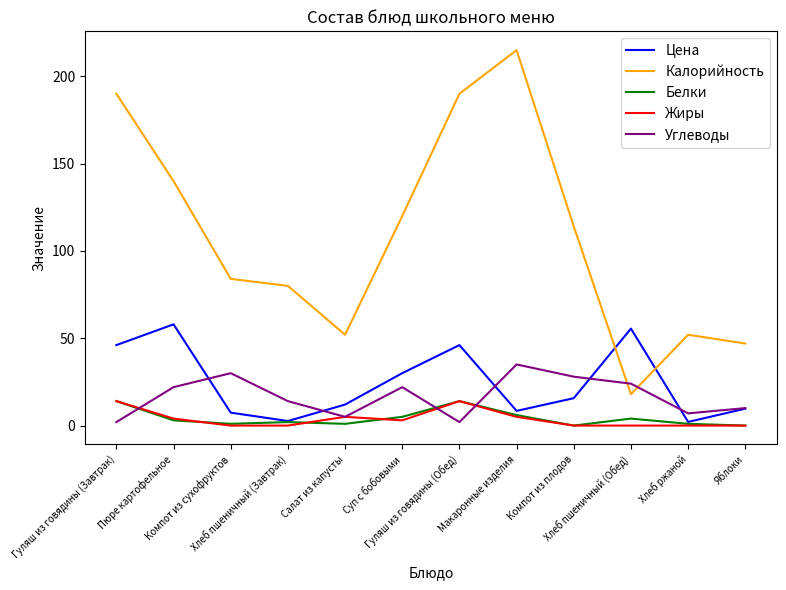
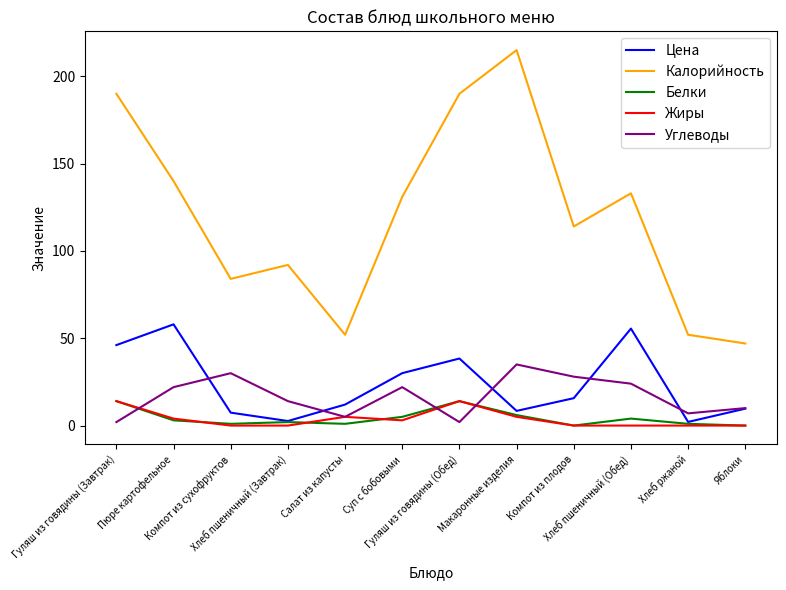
Калорийность, Хлеб пшеничный (Завтрак): 80 -> 92
Калорийность, Суп с бобовыми: 120 -> 131
Цена, Гуляш из говядины (Обед): 46 -> 38
Калорийность, Хлеб пшеничный (Обед): 18 -> 133
